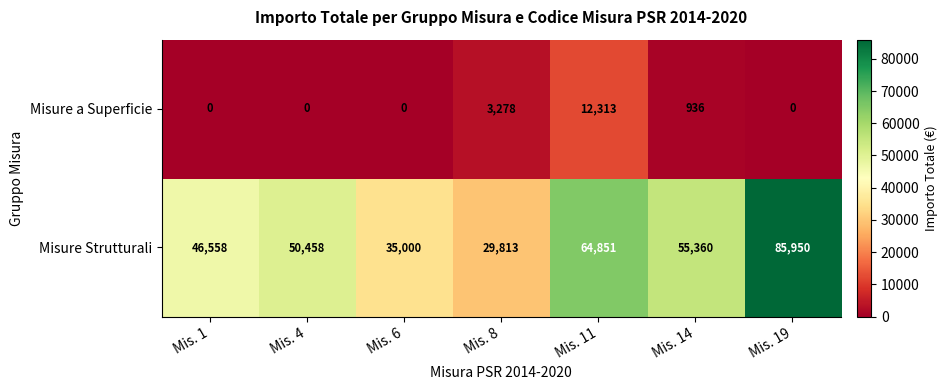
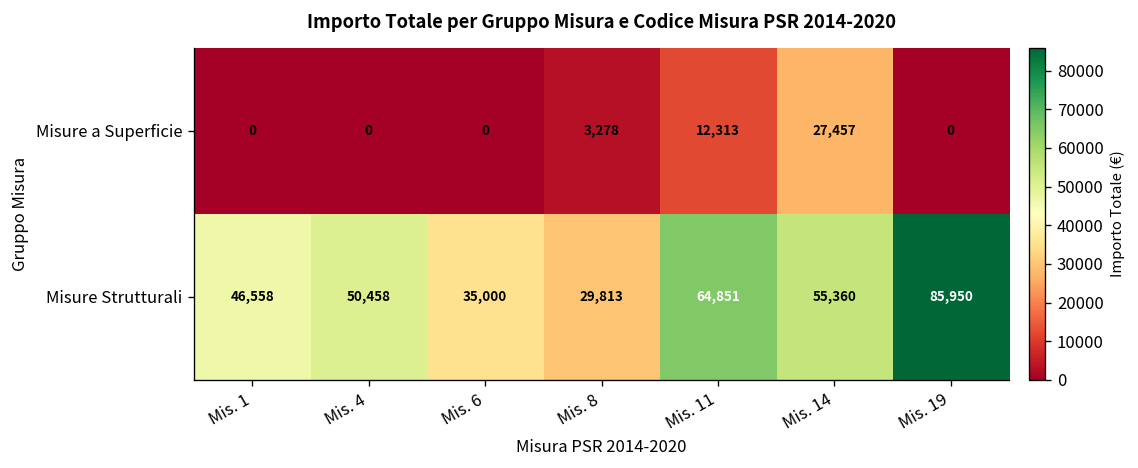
Misure a Superficie, Mis. 14: 936 -> 27,457
